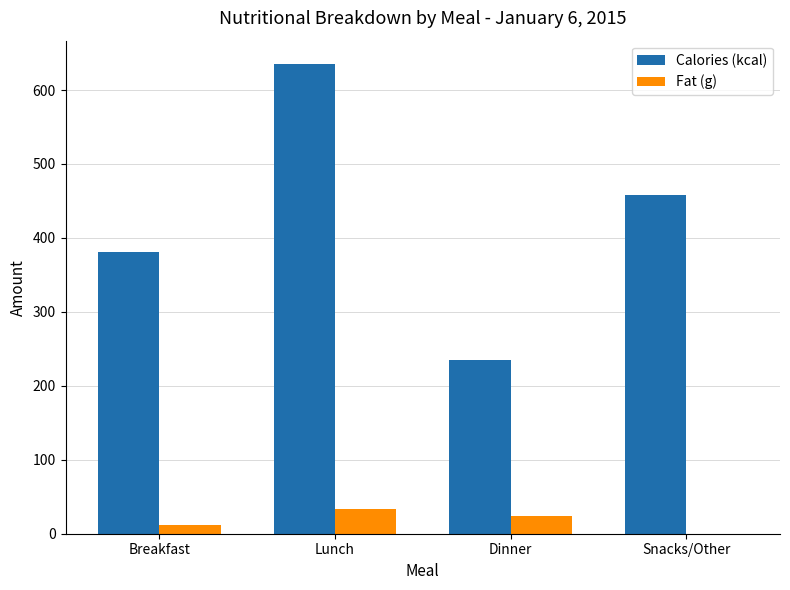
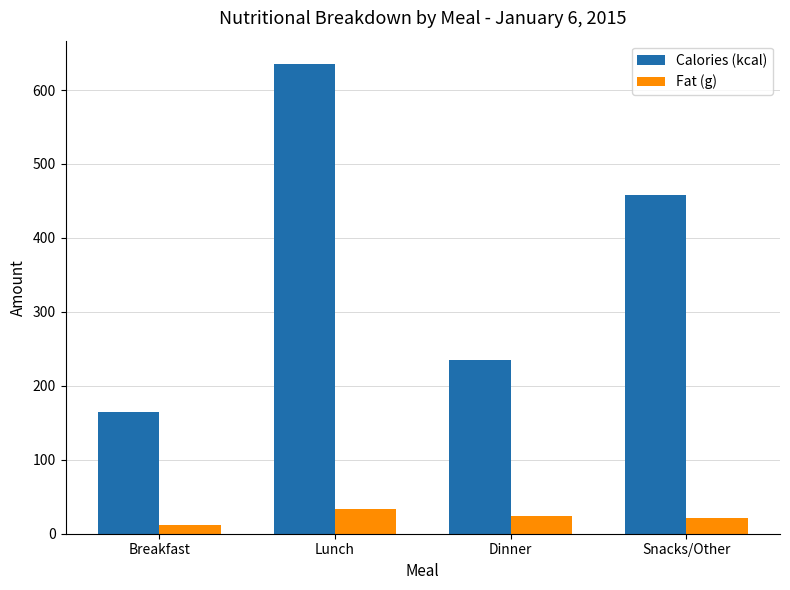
Calories (kcal), Breakfast: 380 -> 170
Fat (g), Snacks/Other: 0 -> 20
